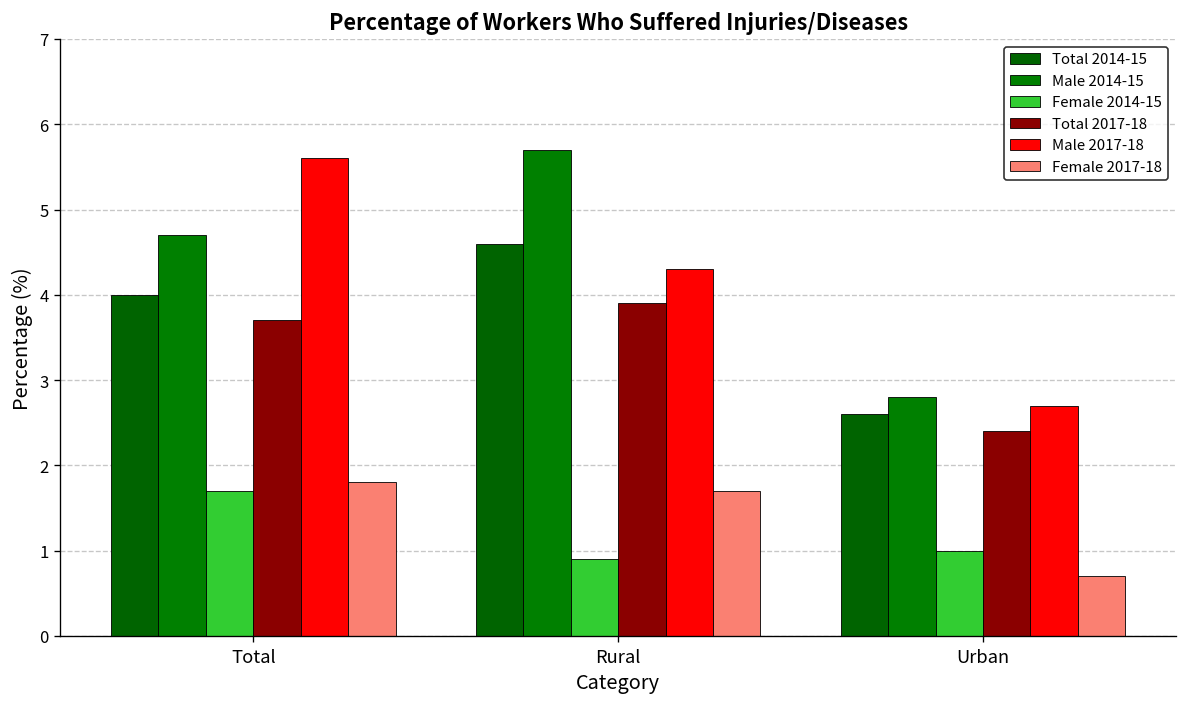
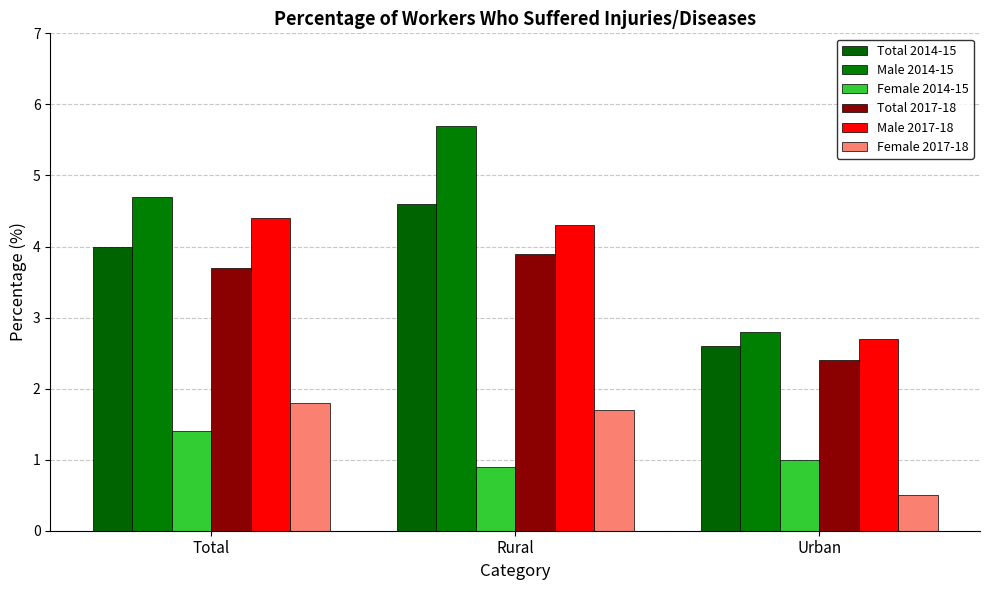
Female 2014-15, Total: 1.7 -> 1.4
Male 2017-18, Total: 5.6 -> 4.4
Female 2017-18, Urban: 0.7 -> 0.5
